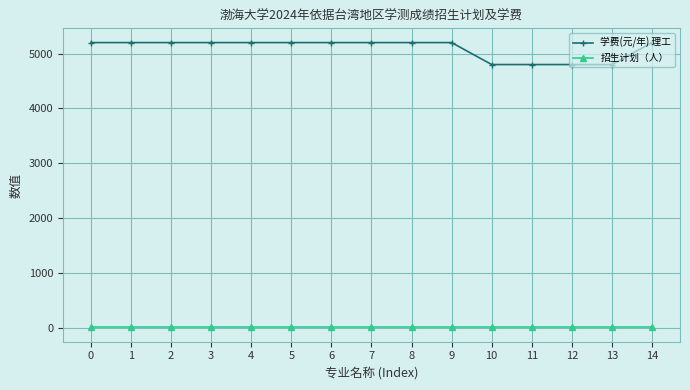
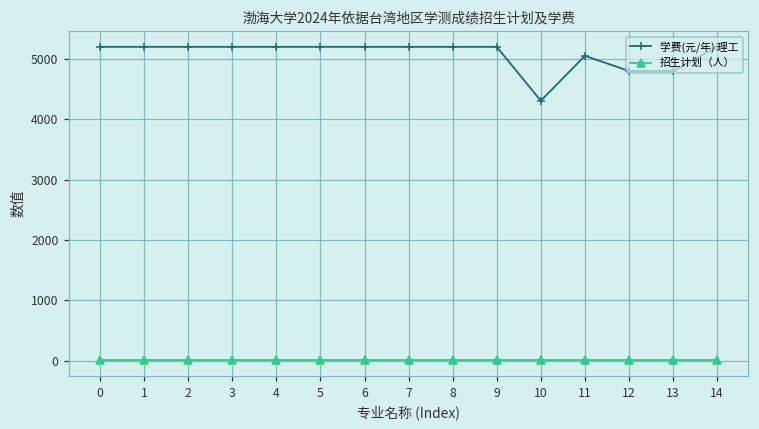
学费(元/年) 理工, 10: 4800 -> 4300
学费(元/年) 理工, 11: 4800 -> 5100
